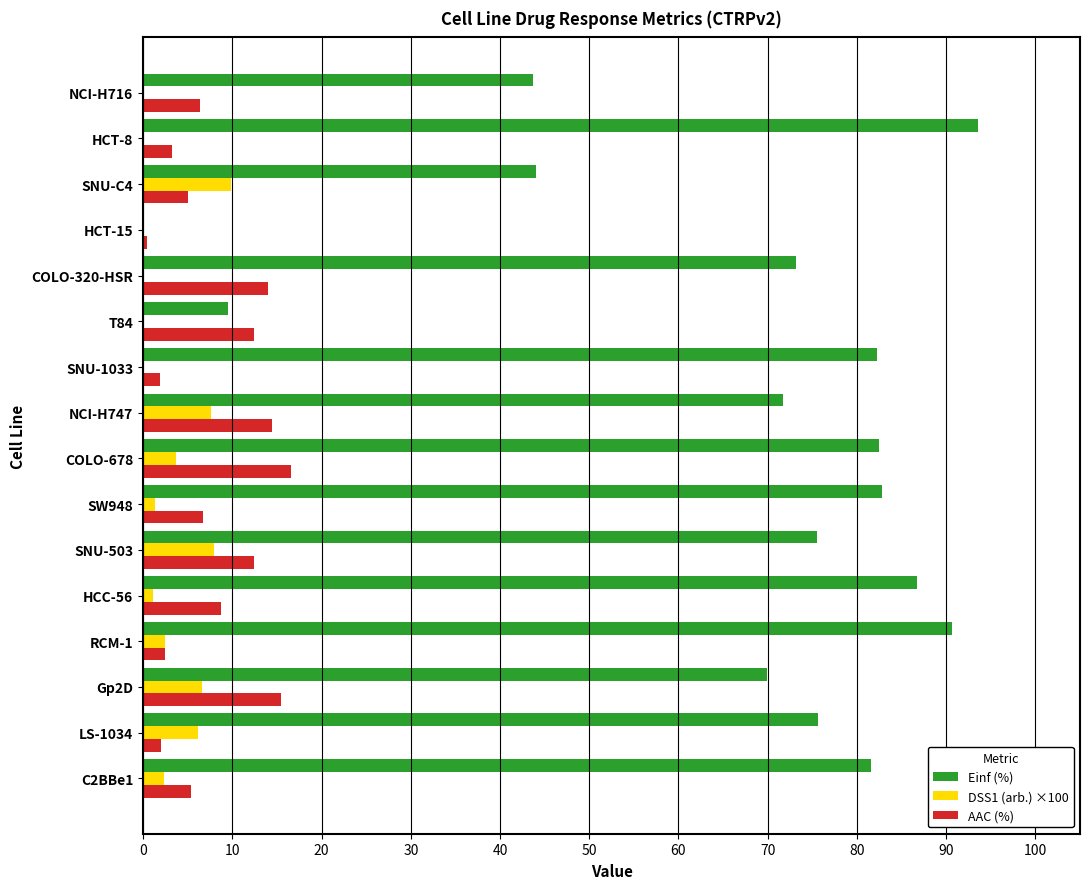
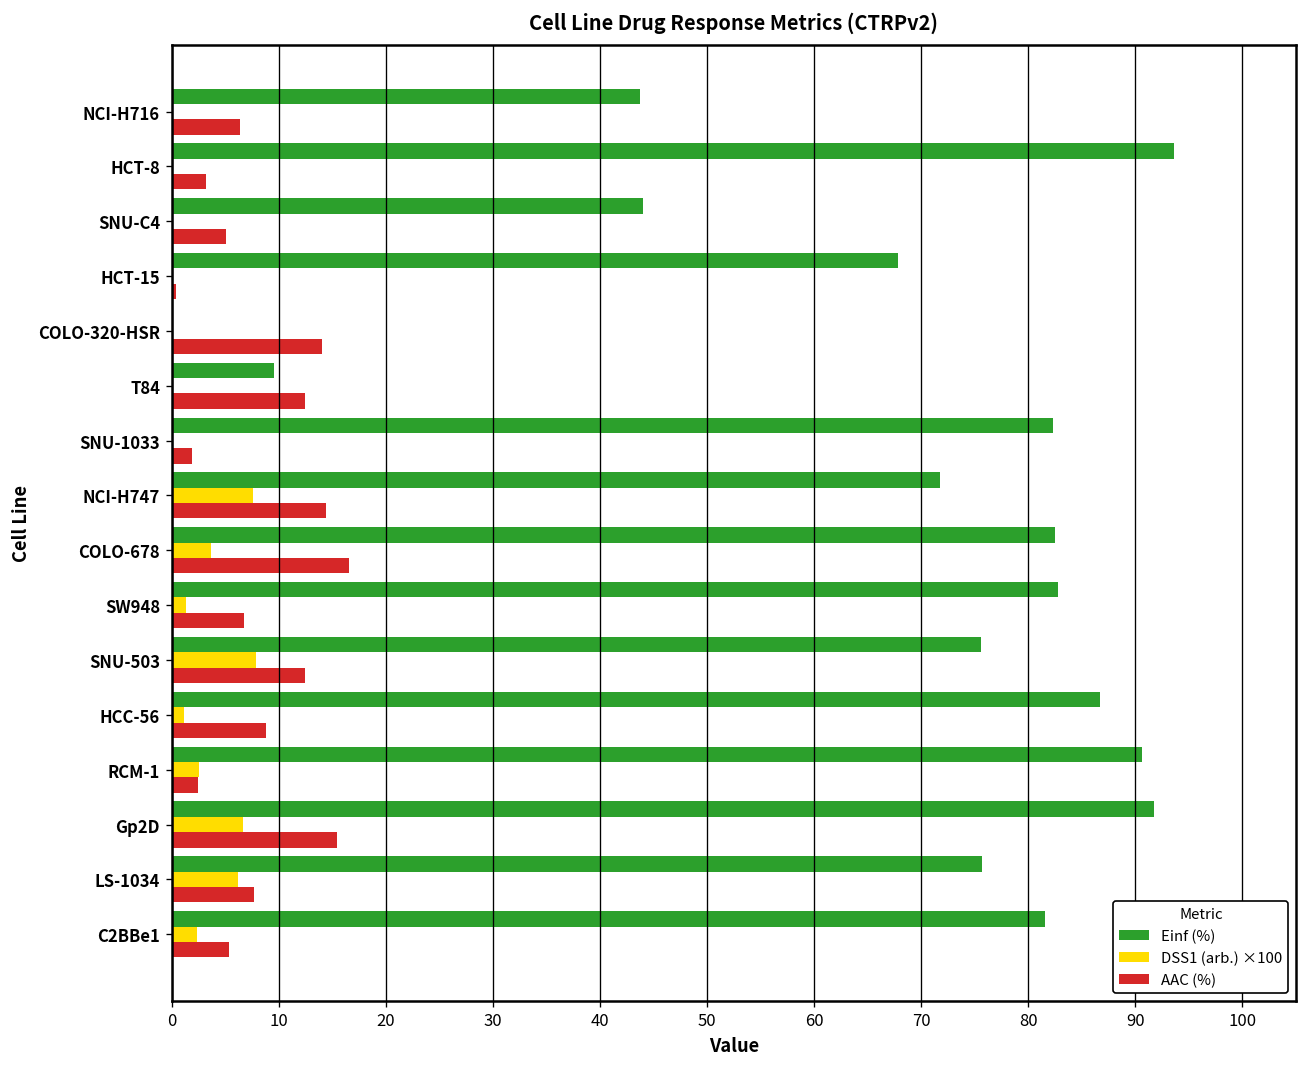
DSS1 (arb.) ×100, SNU-C4: 10 -> 0
Einf (%), HCT-15: 0 -> 68
Einf (%), COLO-320-HSR: 73 -> 0
Einf (%), Gp2D: 70 -> 92
AAC (%), LS-1034: 2 -> 8
